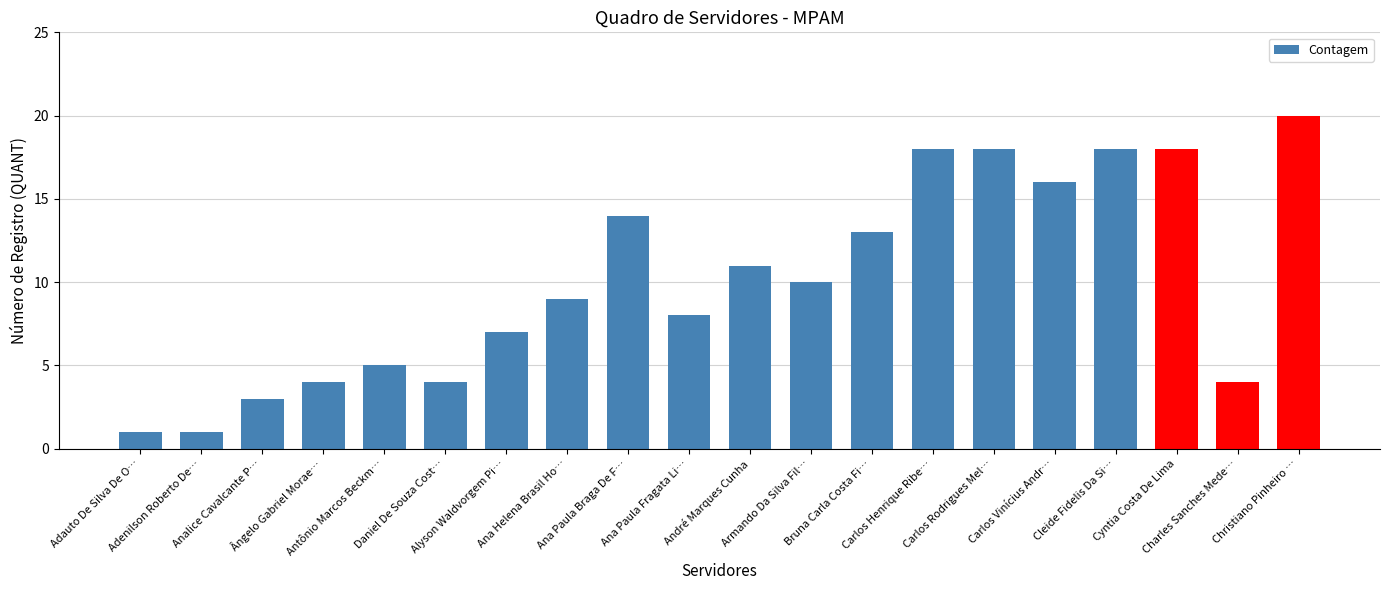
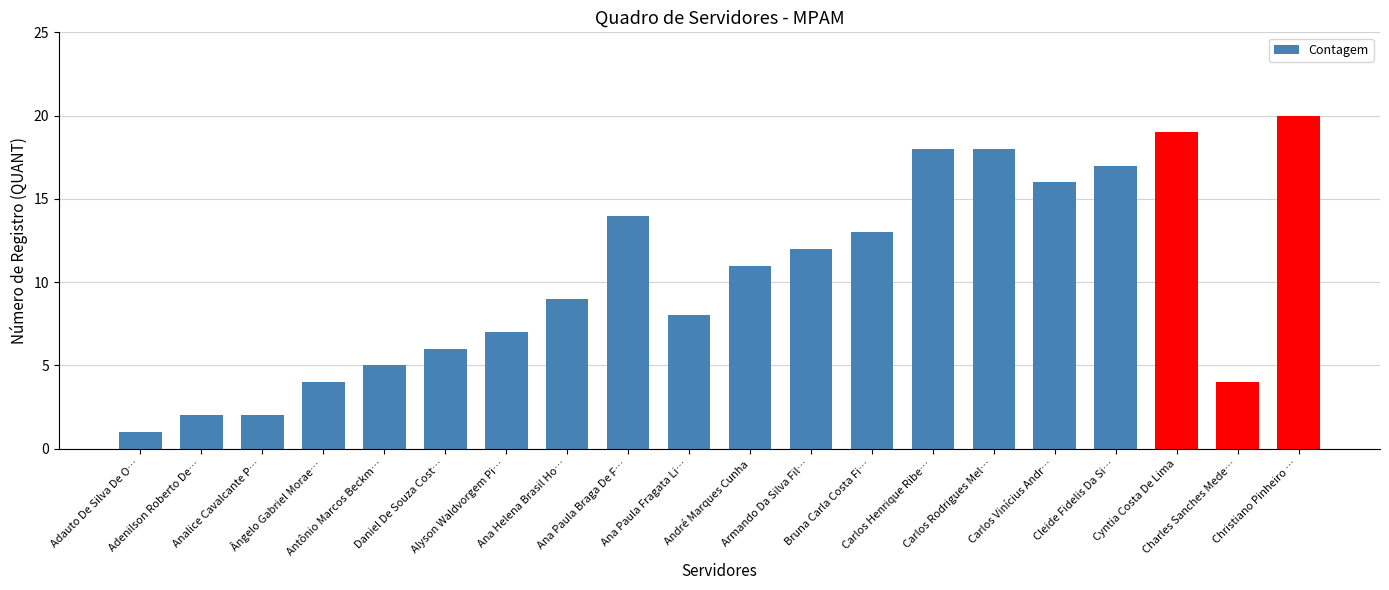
Adenilson Roberto De…: 1 -> 2
Analice Cavalcante P…: 3 -> 2
Daniel De Souza Cost…: 4 -> 6
Armando Da Silva Fil…: 10 -> 12
Cleide Fidelis Da Si…: 18 -> 17
Cyntia Costa De Lima: 18 -> 19
